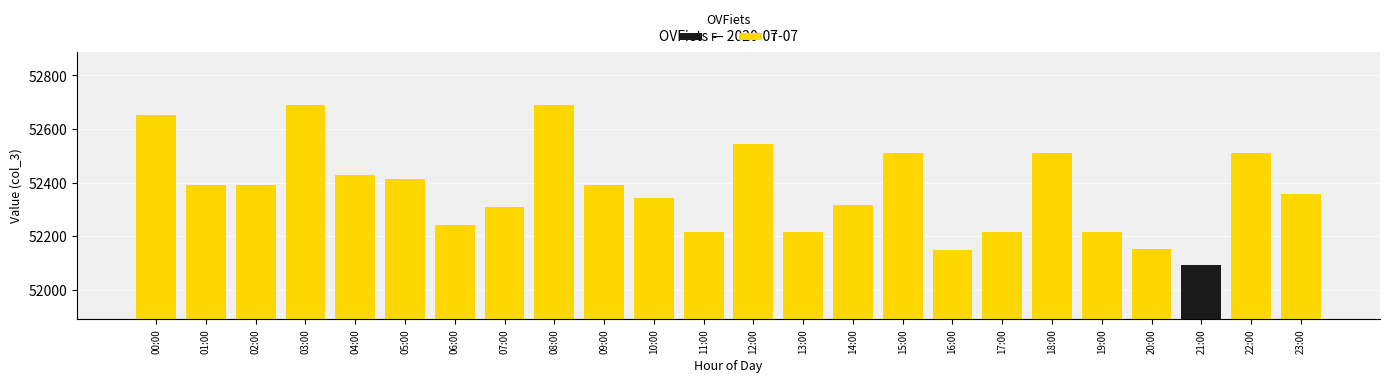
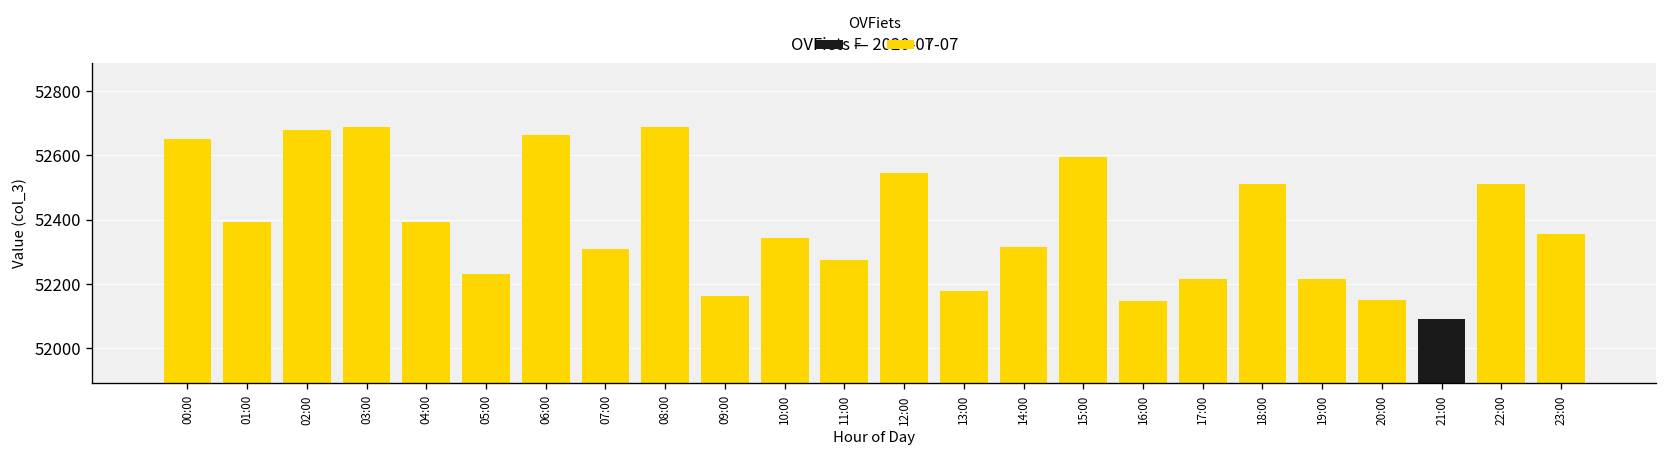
02:00: 52390 -> 52680
04:00: 52430 -> 52390
05:00: 52420 -> 52230
06:00: 52240 -> 52670
09:00: 52390 -> 52160
11:00: 52220 -> 52270
13:00: 52220 -> 52180
15:00: 52510 -> 52590
